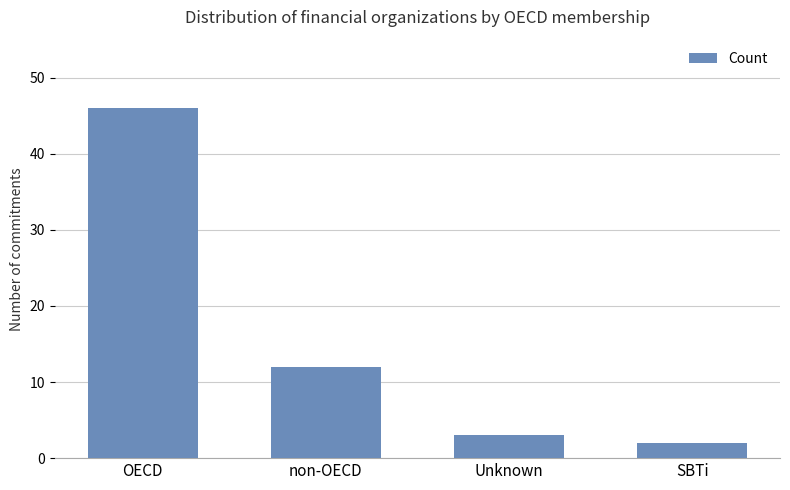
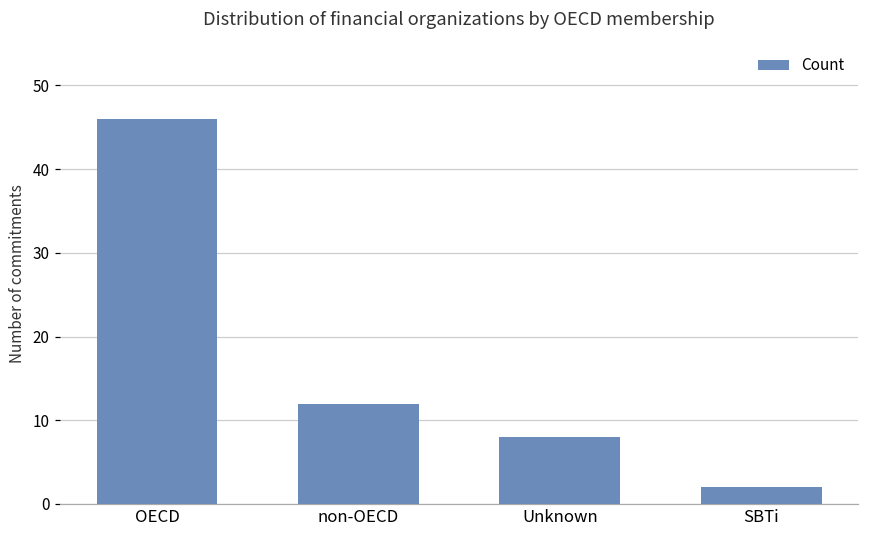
Unknown: 3 -> 8
